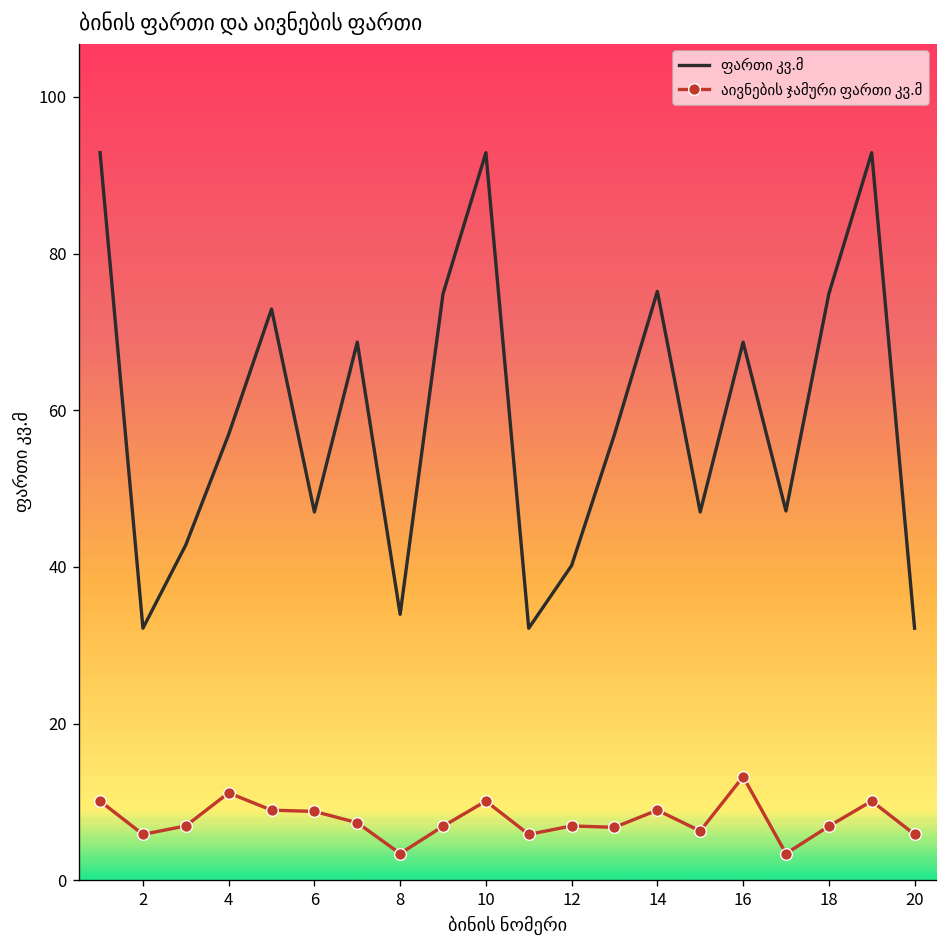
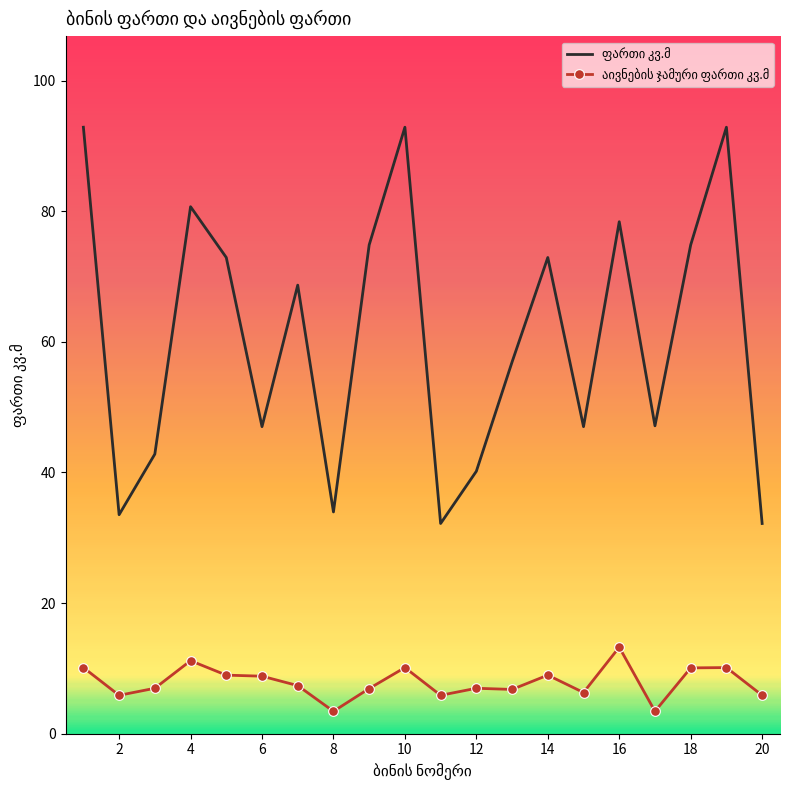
ფართი კვ.მ, 2: 32 -> 34
ფართი კვ.მ, 4: 57 -> 81
ფართი კვ.მ, 14: 75 -> 73
ფართი კვ.მ, 16: 69 -> 78
აივნების ჯამური ფართი კვ.მ, 18: 7 -> 10
